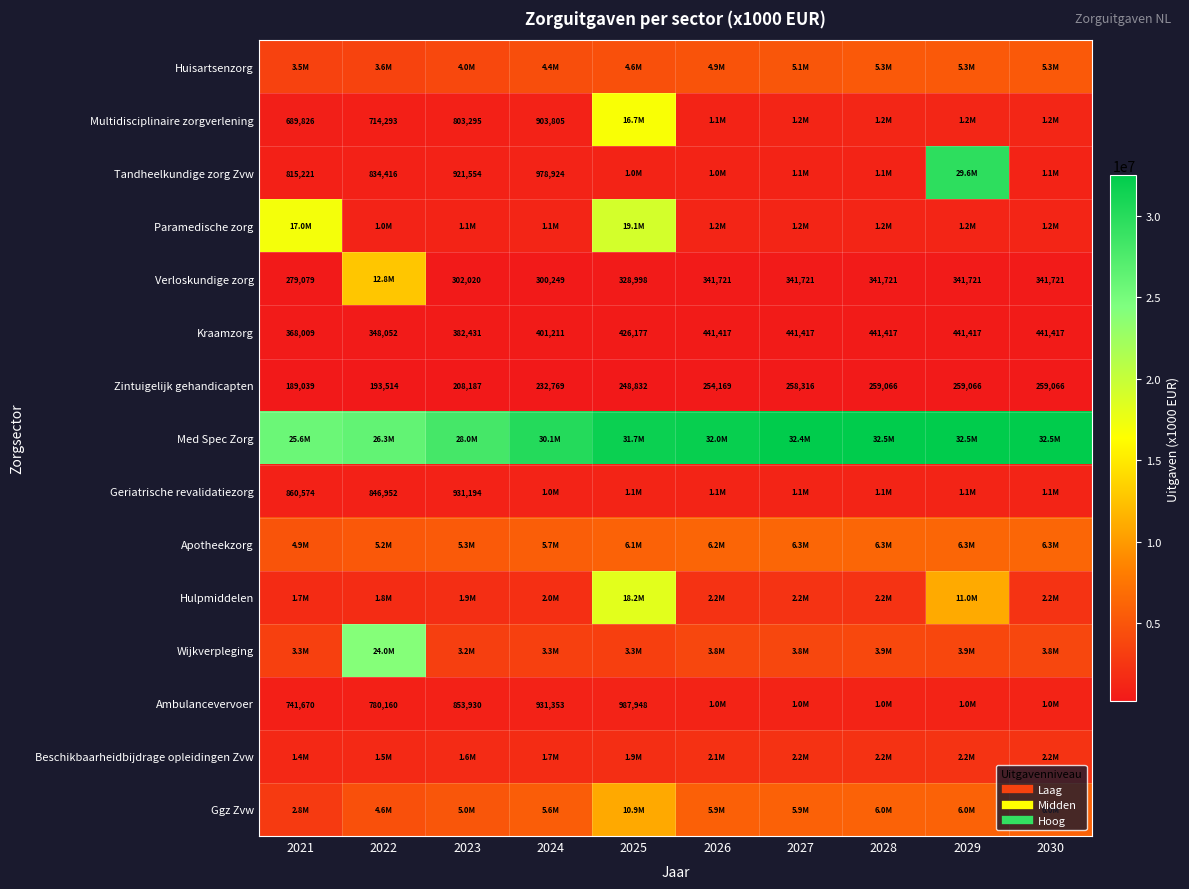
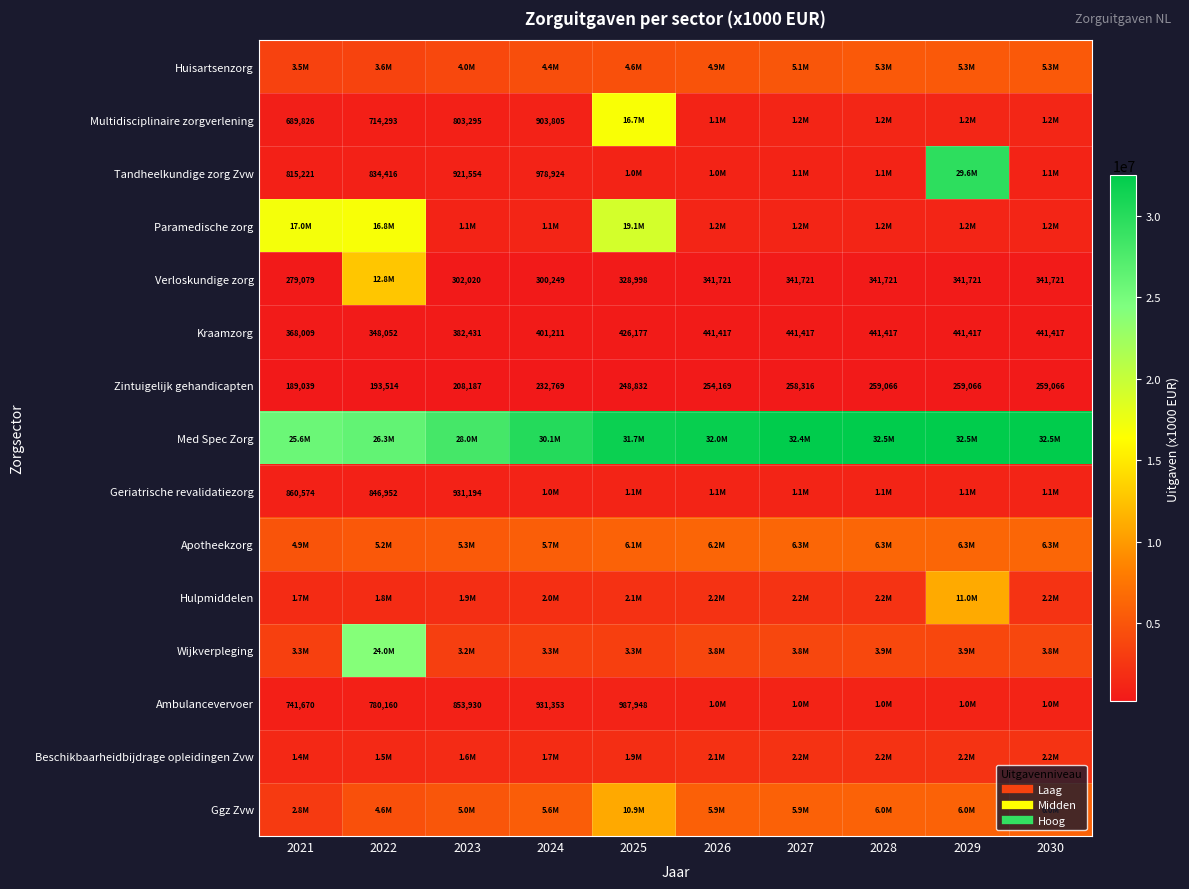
Paramedische zorg, 2022: 1.0M -> 16.8M
Hulpmiddelen, 2025: 18.2M -> 2.1M
